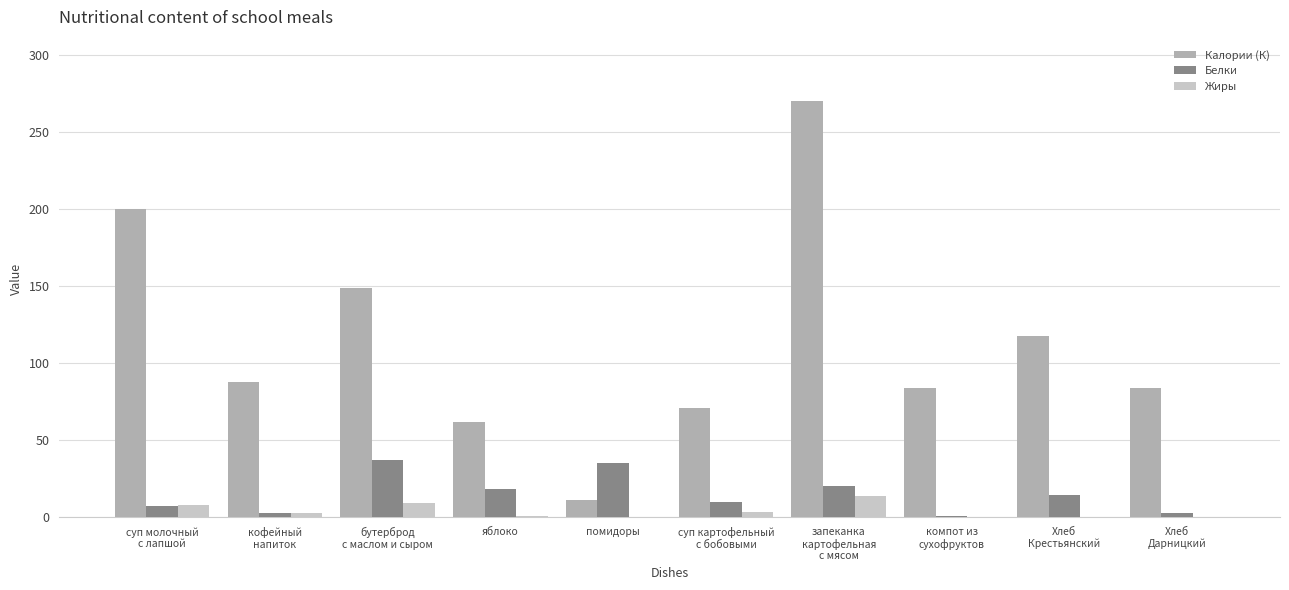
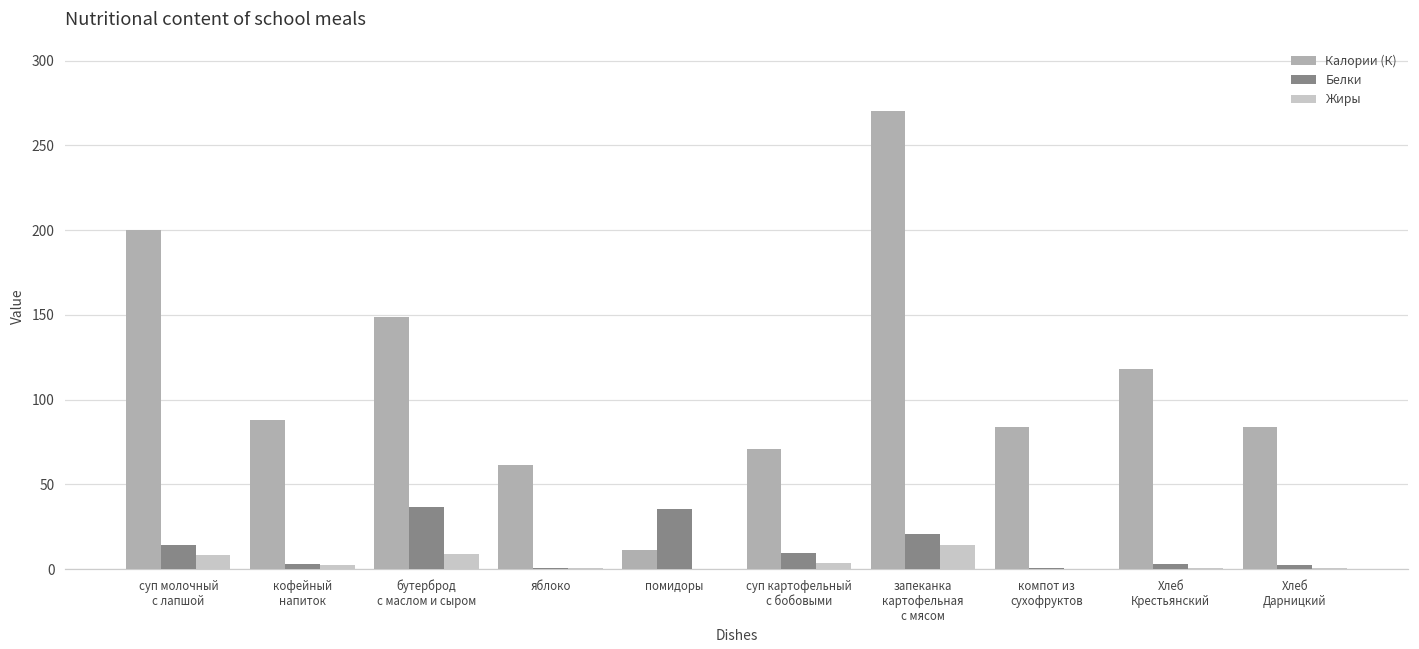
Белки, суп молочный с лапшой: 7 -> 14
Белки, яблоко: 19 -> 1
Белки, Хлеб Крестьянский: 14 -> 3
